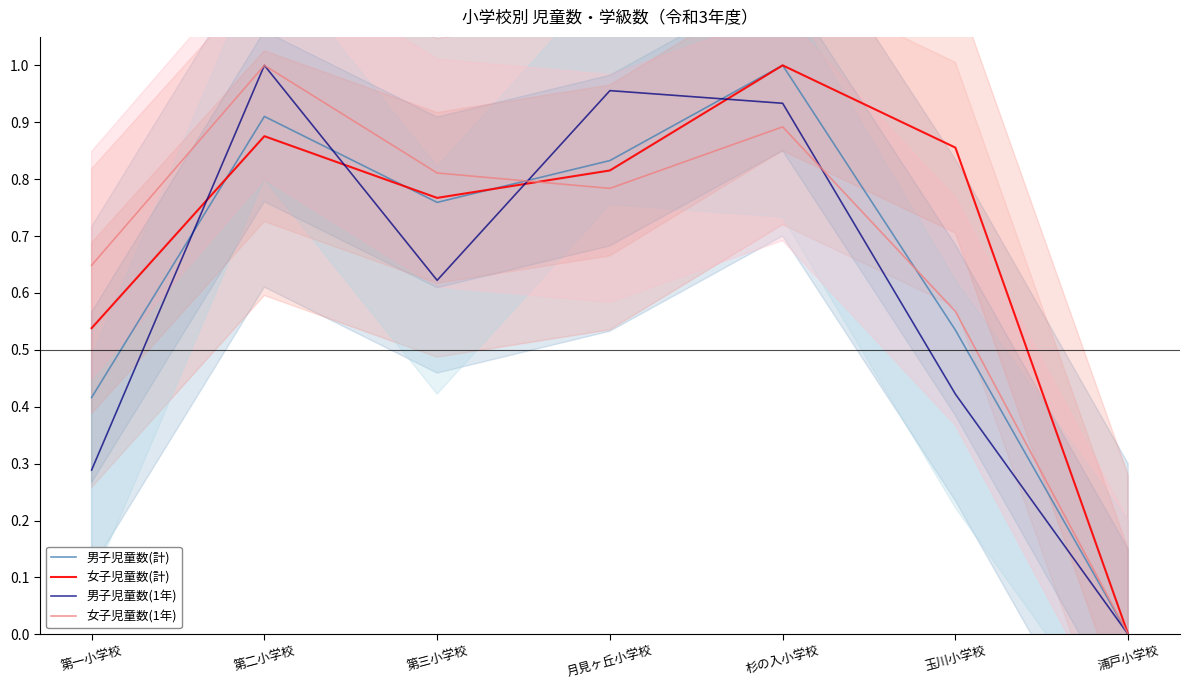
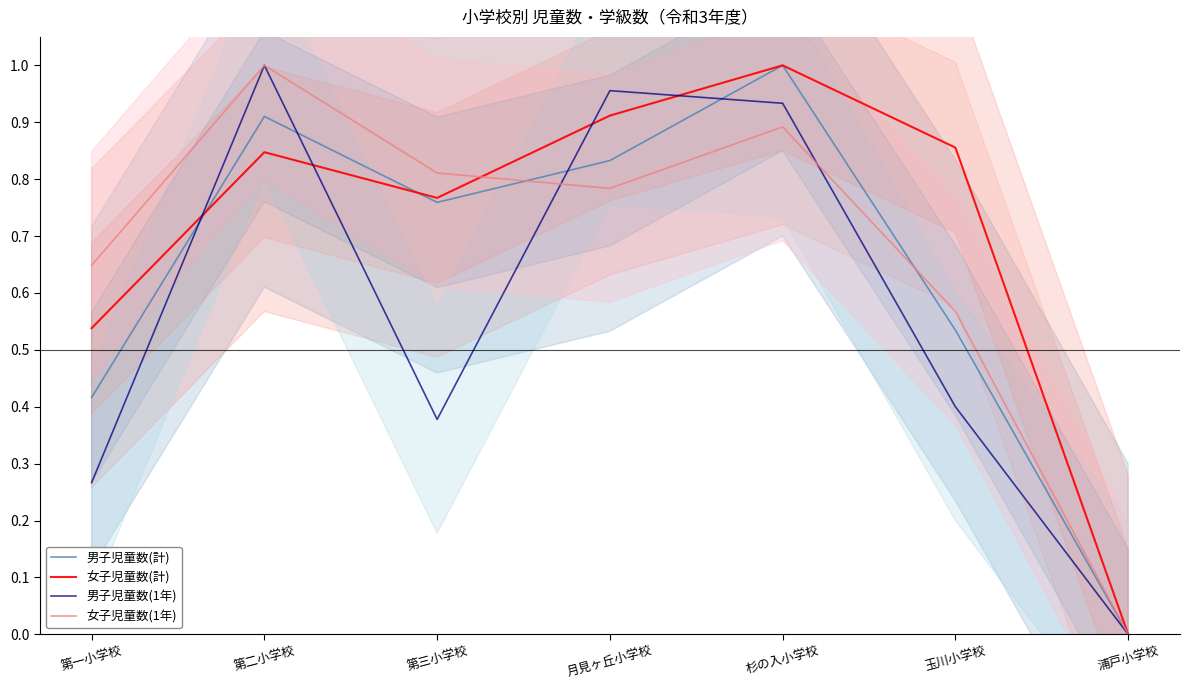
男子児童数(1年), 第一小学校: 0.29 -> 0.27
女子児童数(計), 第二小学校: 0.88 -> 0.85
男子児童数(1年), 第三小学校: 0.62 -> 0.38
女子児童数(計), 月見ヶ丘小学校: 0.82 -> 0.91
男子児童数(1年), 玉川小学校: 0.42 -> 0.40
